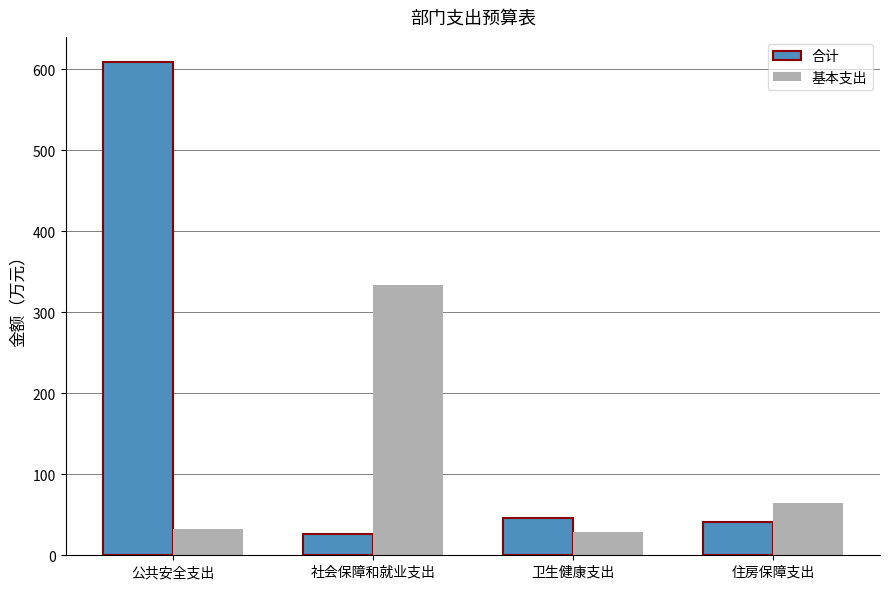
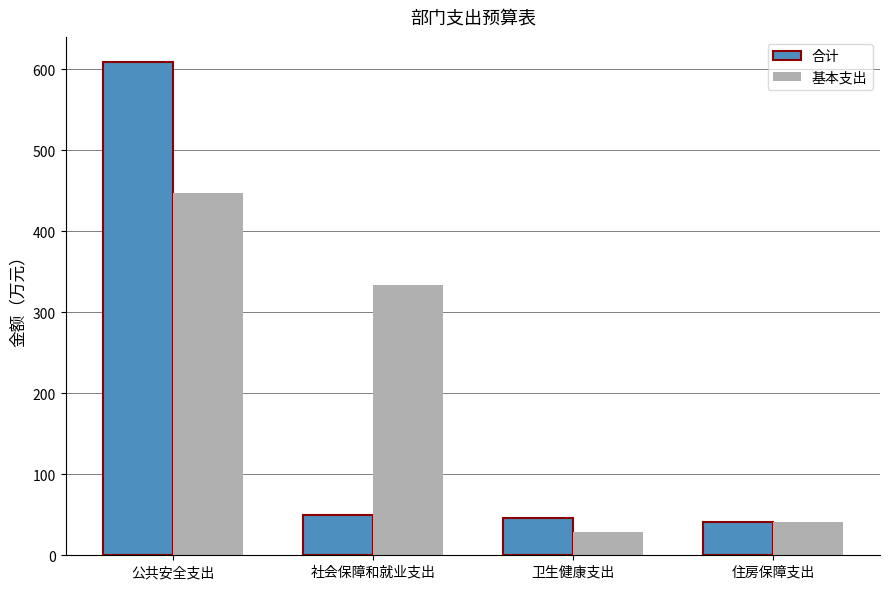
基本支出, 公共安全支出: 30 -> 450
合计, 社会保障和就业支出: 30 -> 50
基本支出, 住房保障支出: 60 -> 40
